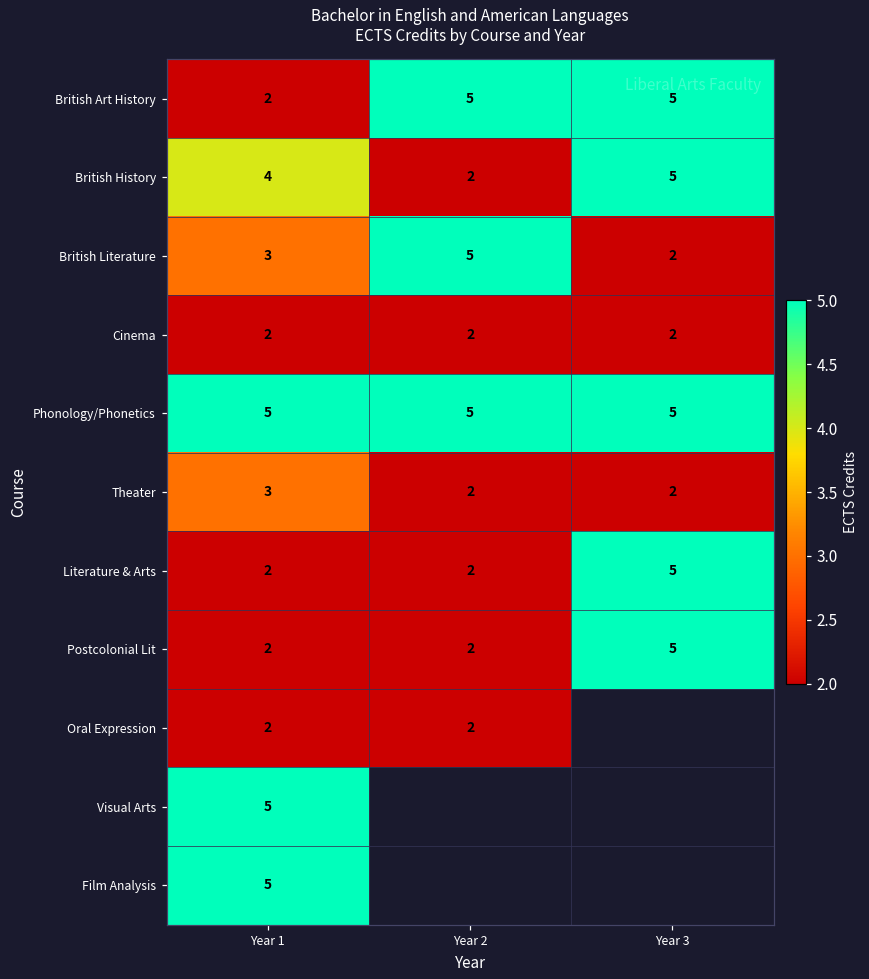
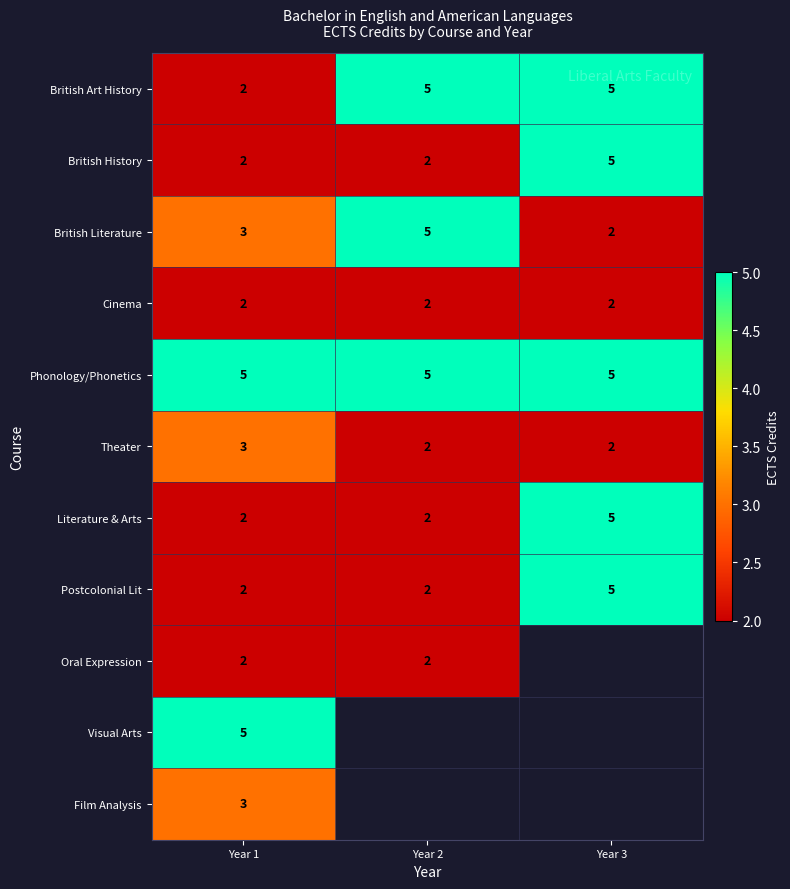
British History, Year 1: 4 -> 2
Film Analysis, Year 1: 5 -> 3
